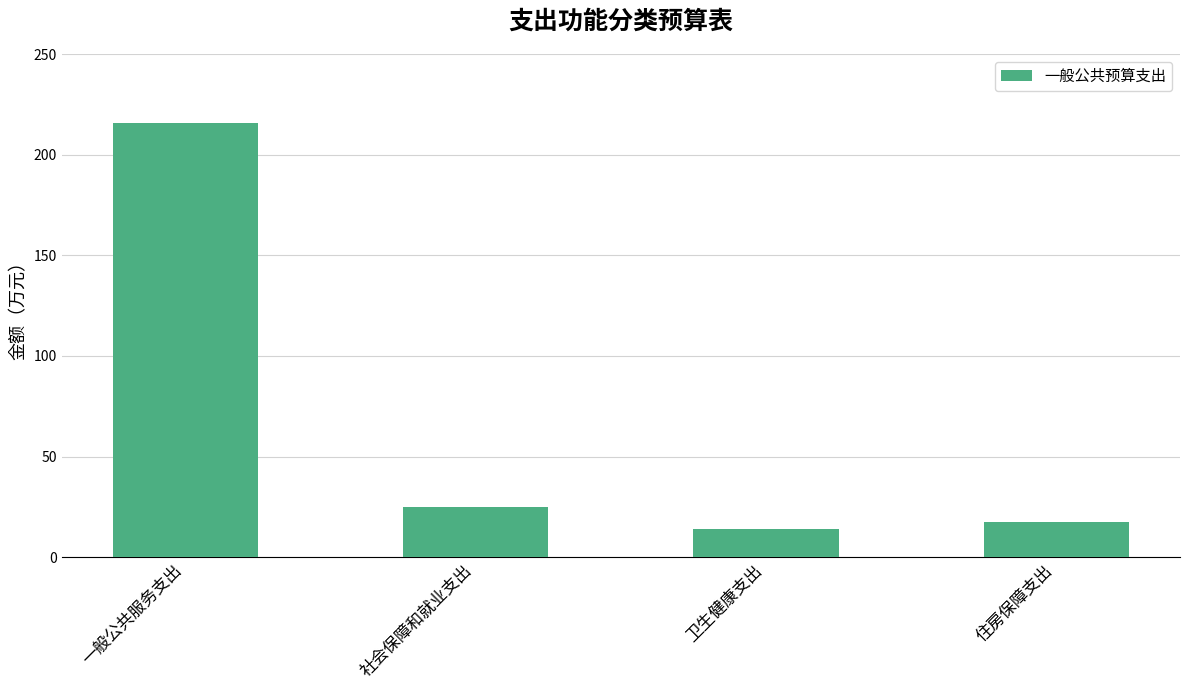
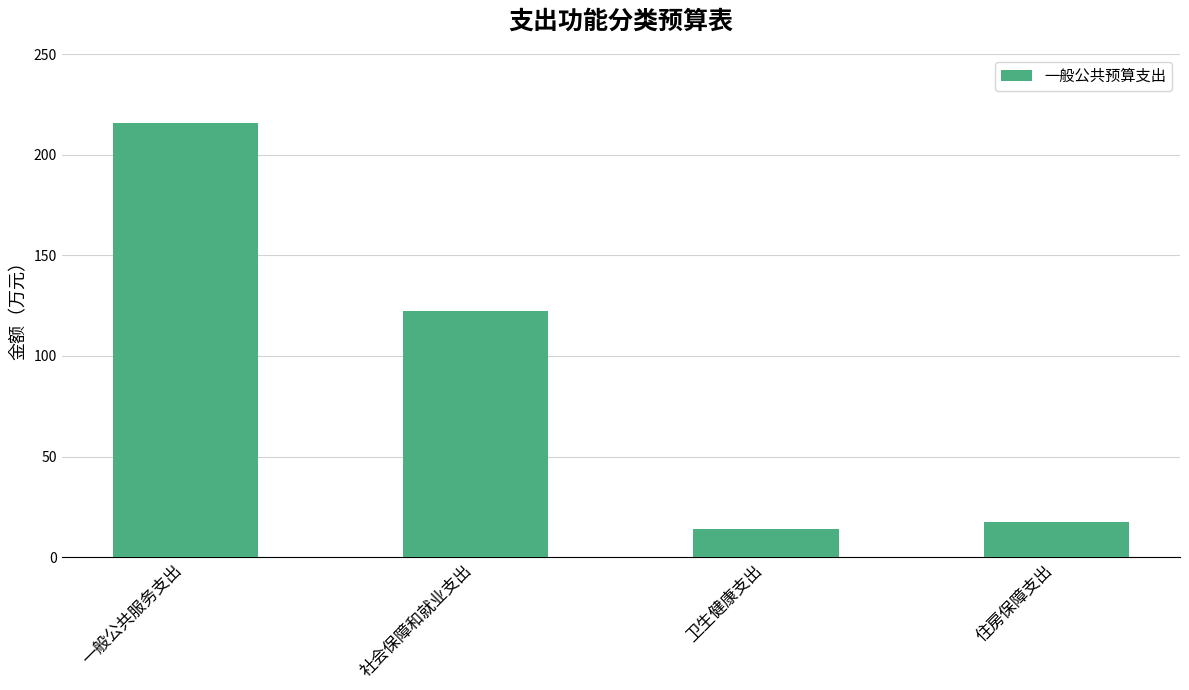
社会保障和就业支出: 25 -> 122
